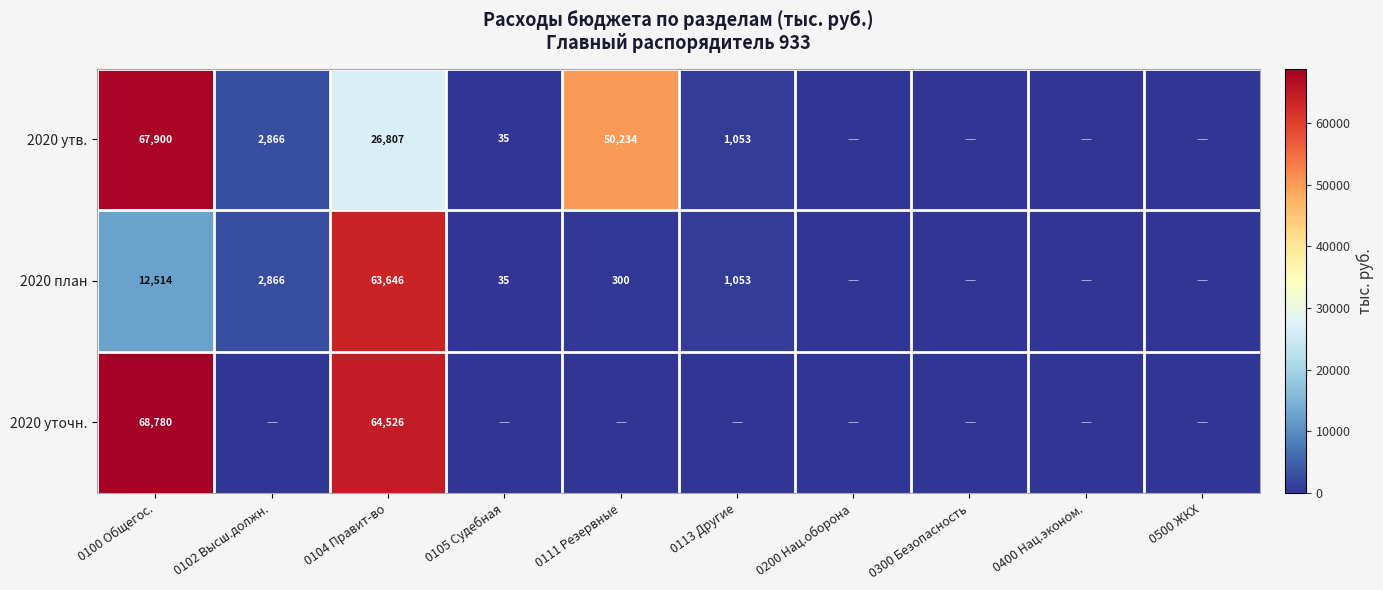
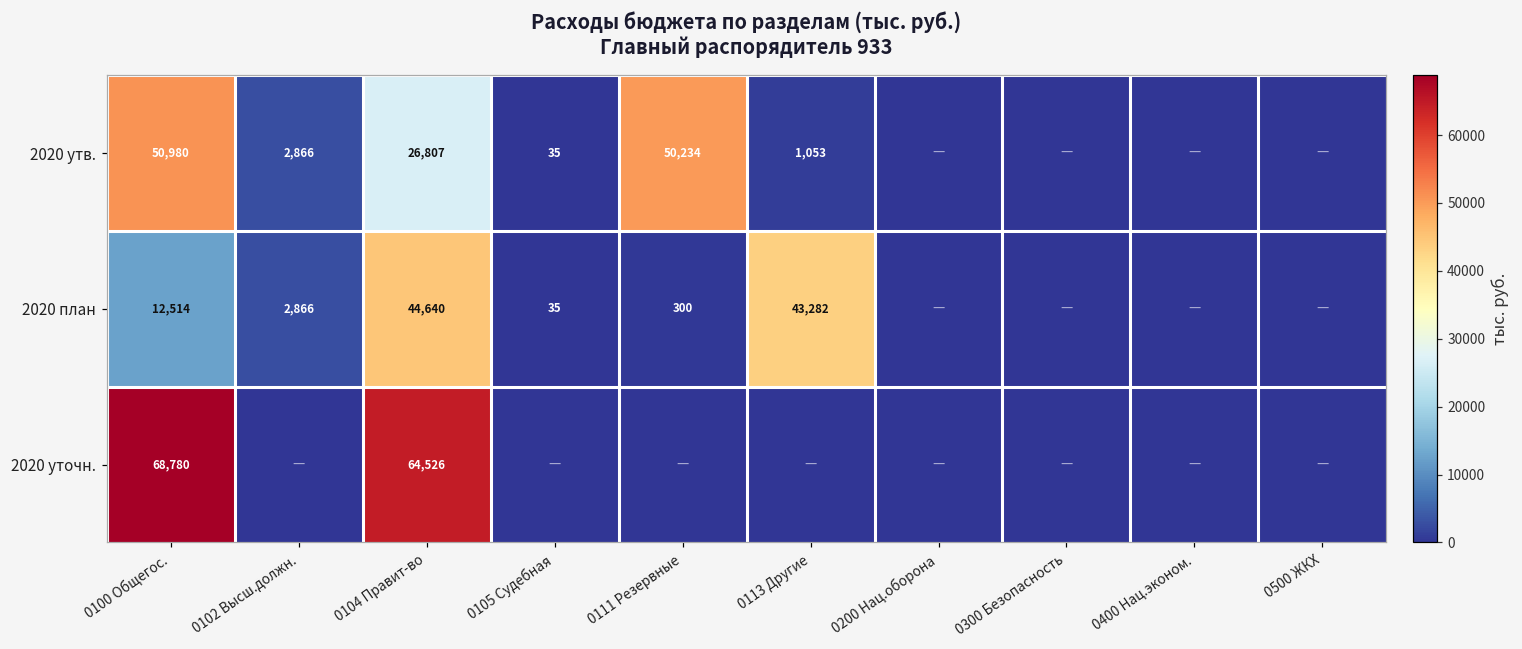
2020 утв., 0100 Общегос.: 67,900 -> 50,980
2020 план, 0104 Правит-во: 63,646 -> 44,640
2020 план, 0113 Другие: 1,053 -> 43,282
